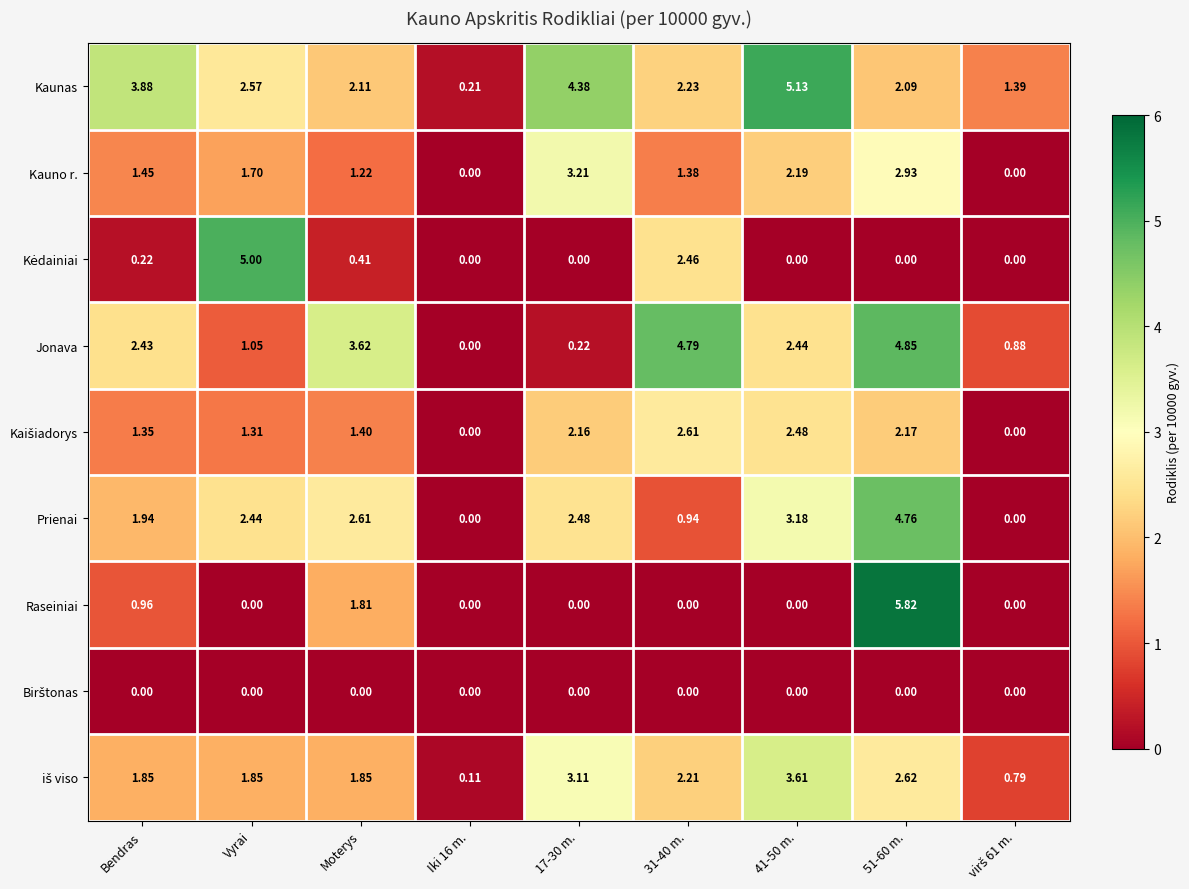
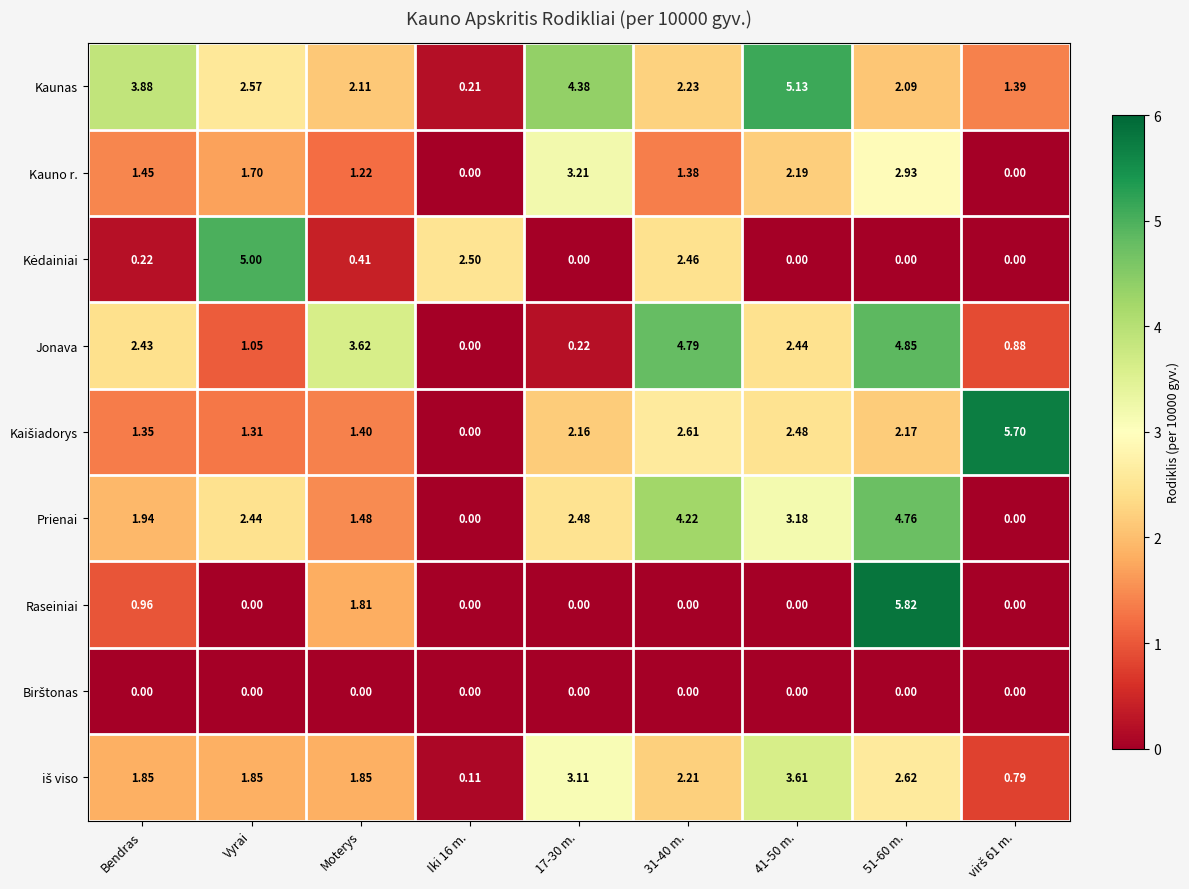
Kėdainiai, Iki 16 m.: 0.00 -> 2.50
Kaišiadorys, virš 61 m.: 0.00 -> 5.70
Prienai, Moterys: 2.61 -> 1.48
Prienai, 31-40 m.: 0.94 -> 4.22
